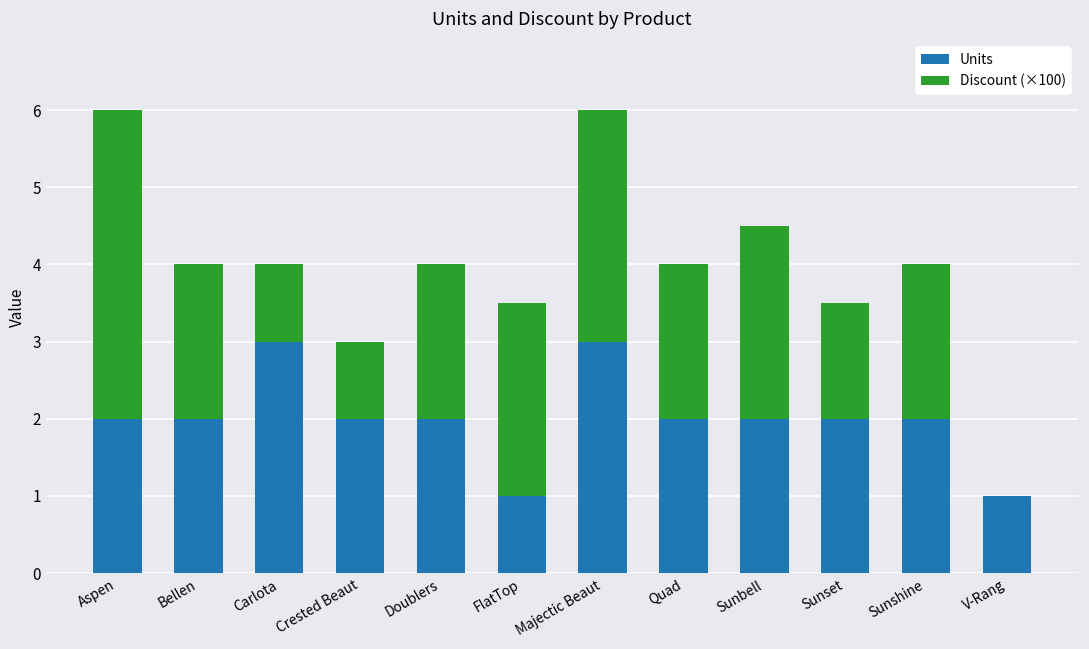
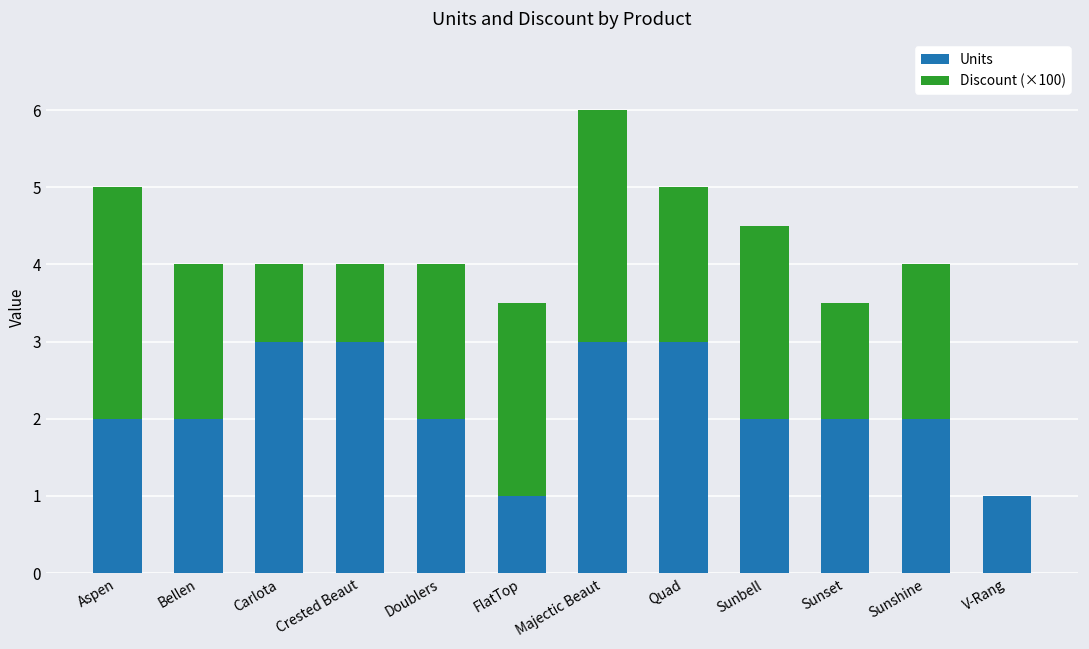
Discount (×100), Aspen: 4.0 -> 3.0
Units, Crested Beaut: 2 -> 3
Units, Quad: 2 -> 3
